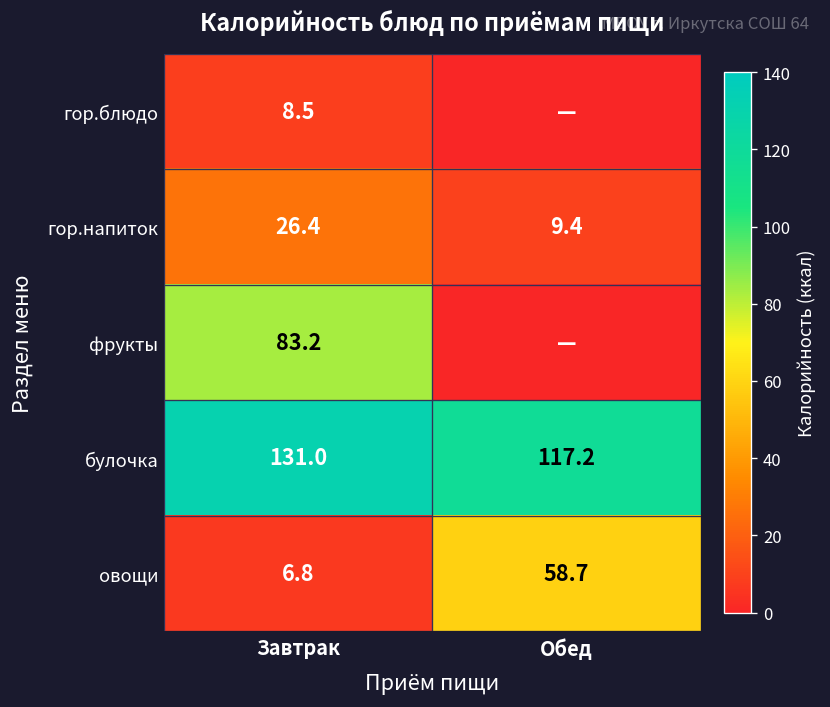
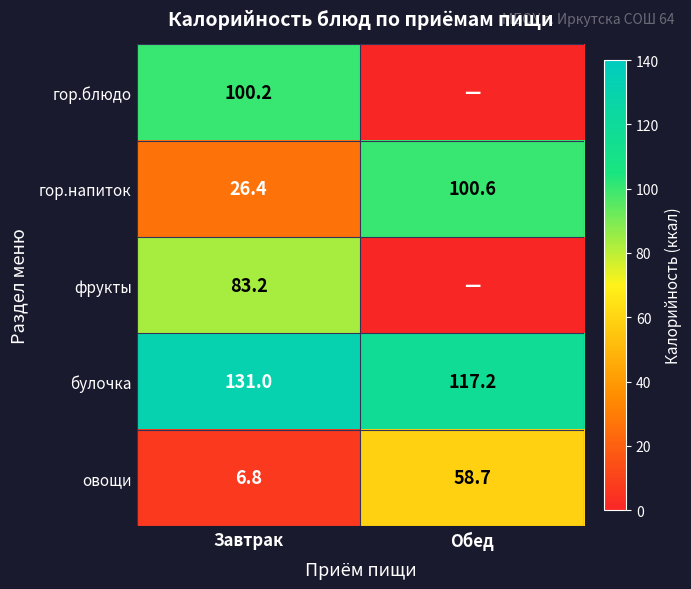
гор.блюдо, Завтрак: 8.5 -> 100.2
гор.напиток, Обед: 9.4 -> 100.6
